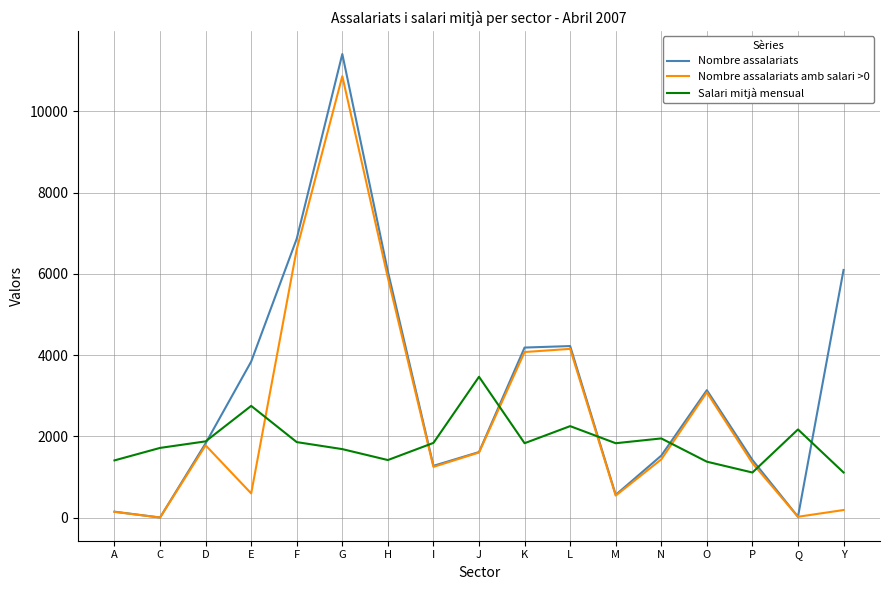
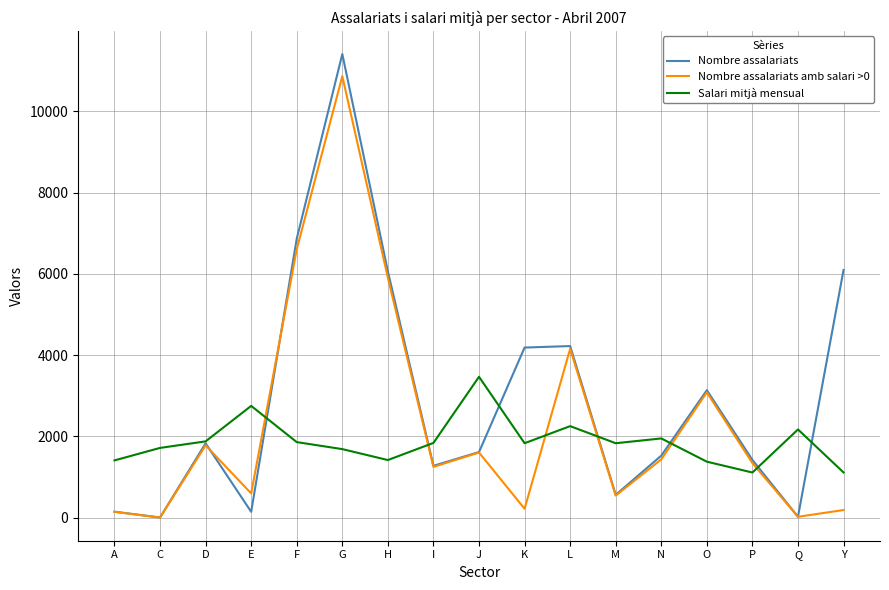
Nombre assalariats, E: 3800 -> 100
Nombre assalariats amb salari >0, K: 4100 -> 200
